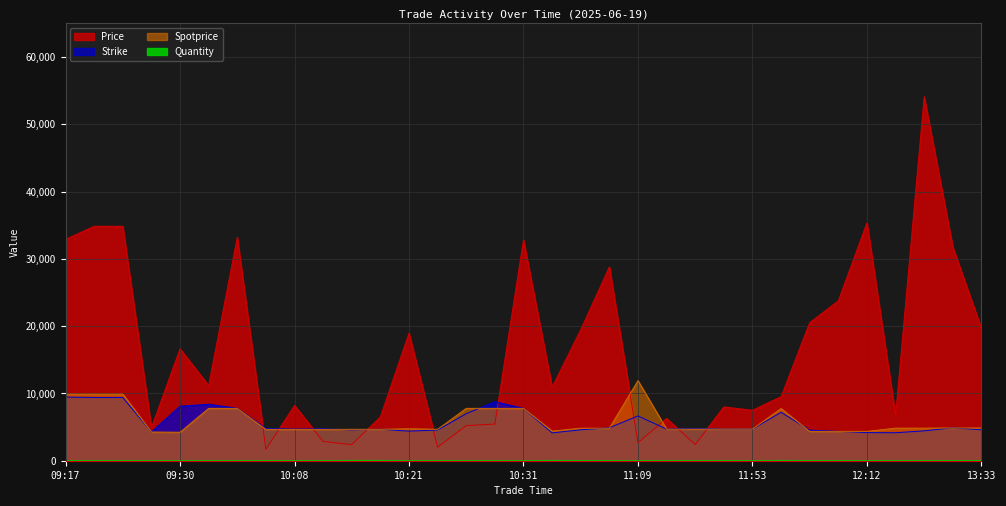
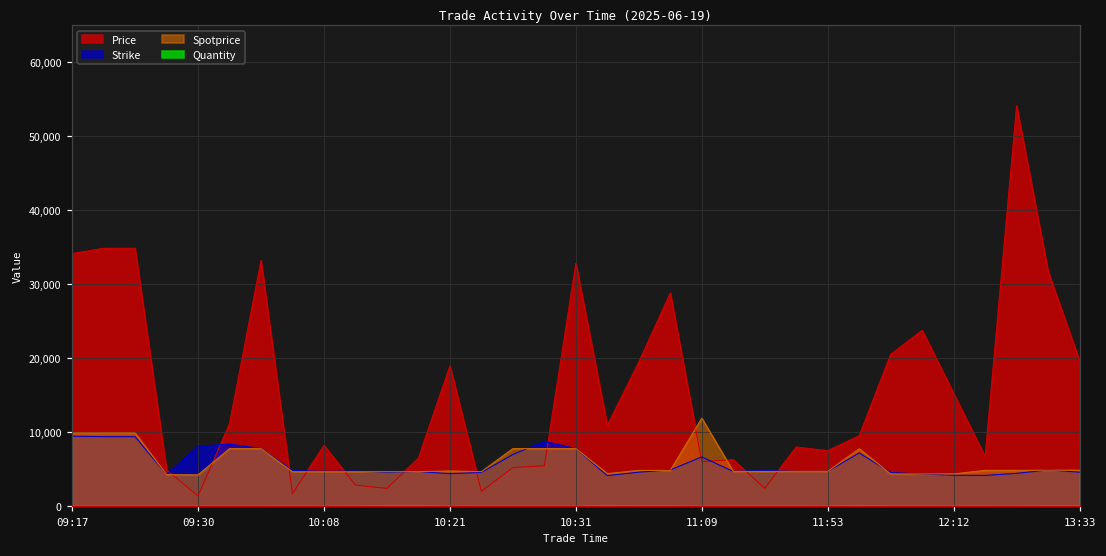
Price, 09:17: 33,000 -> 34,000
Price, 09:30: 17,000 -> 1,000
Price, 11:09: 3,000 -> 6,000
Price, 12:12: 35,000 -> 15,000
